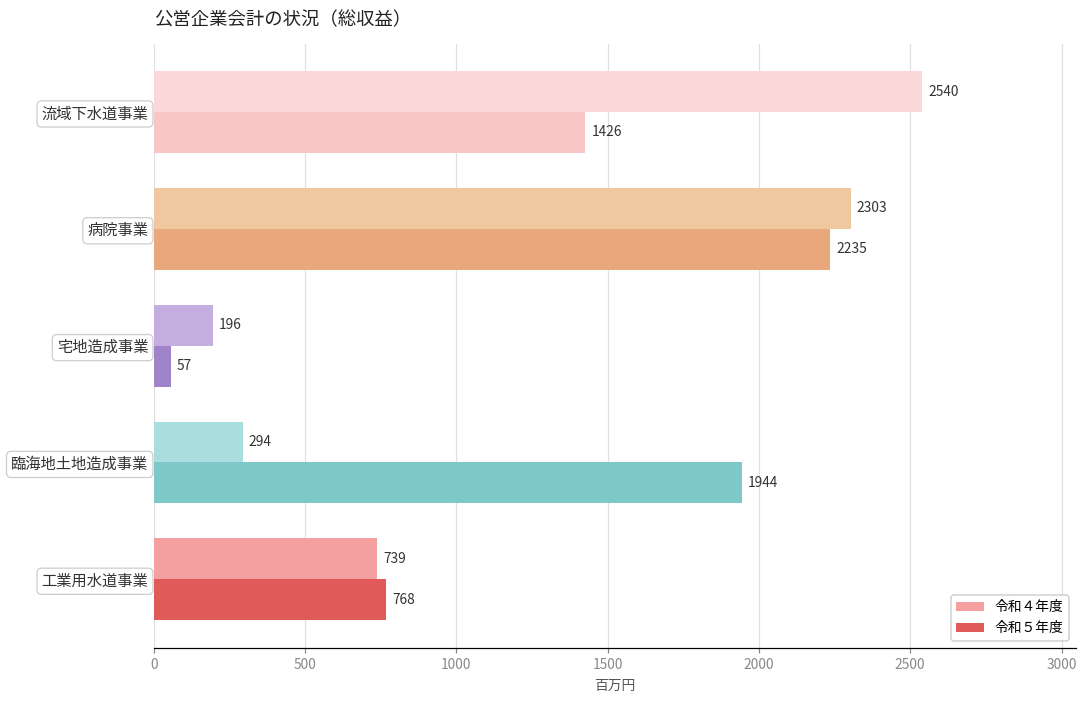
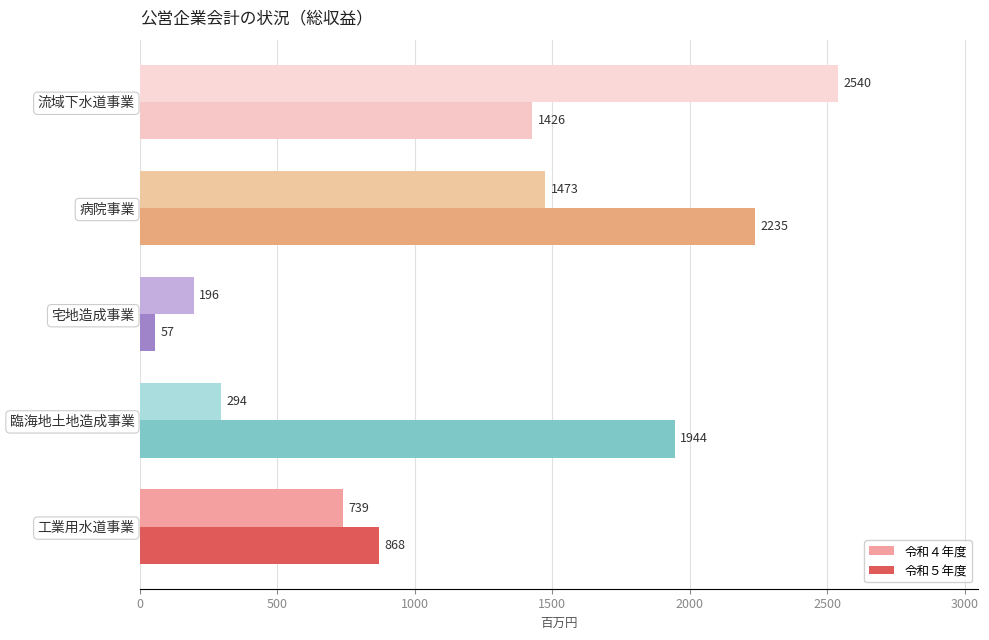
令和４年度, 病院事業: 2303 -> 1473
令和５年度, 工業用水道事業: 768 -> 868
